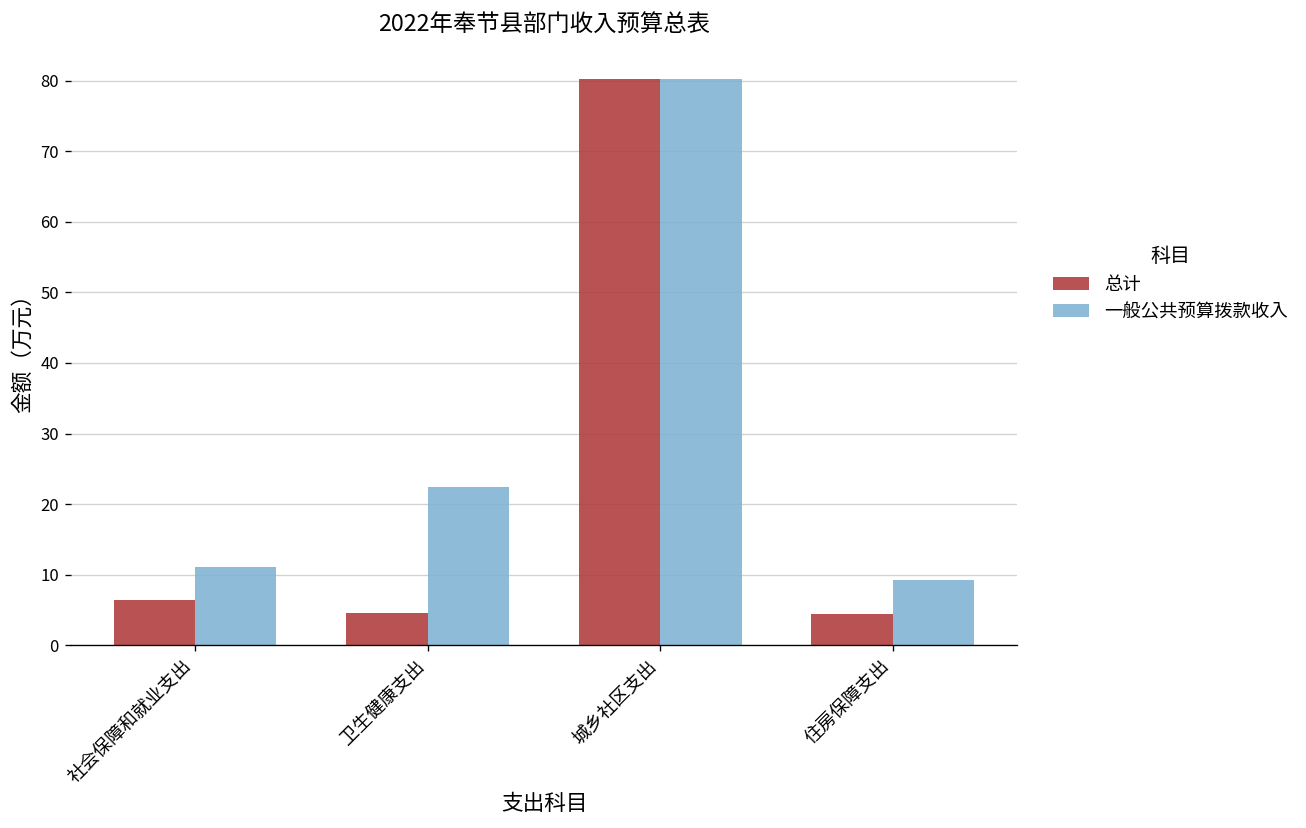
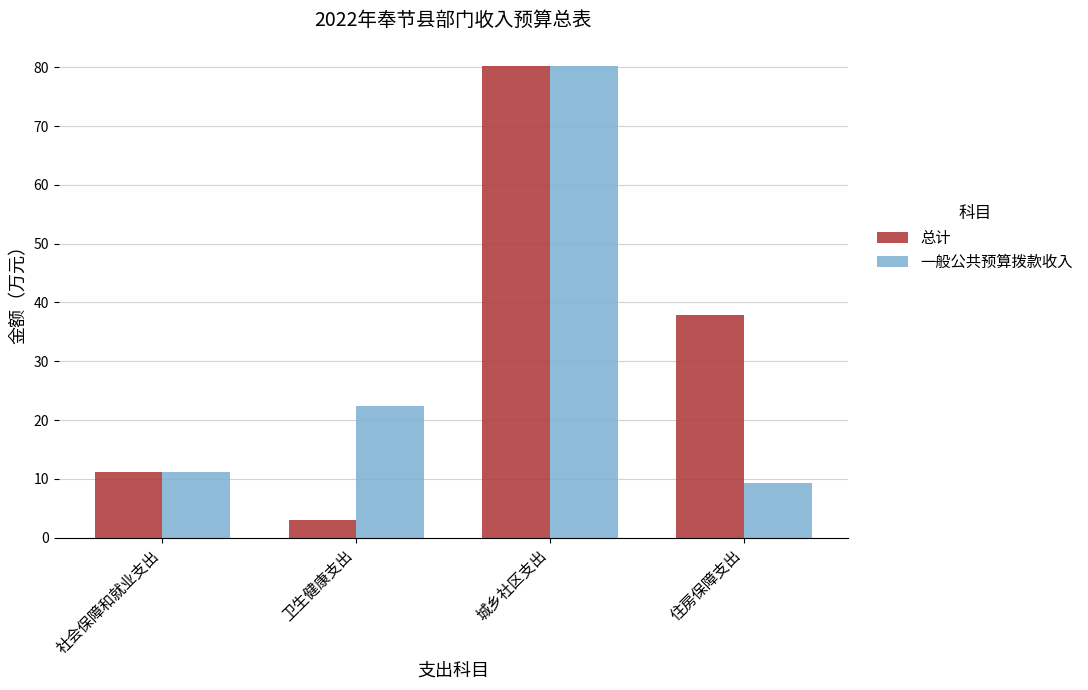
总计, 社会保障和就业支出: 6 -> 11
总计, 卫生健康支出: 5 -> 3
总计, 住房保障支出: 4 -> 38
